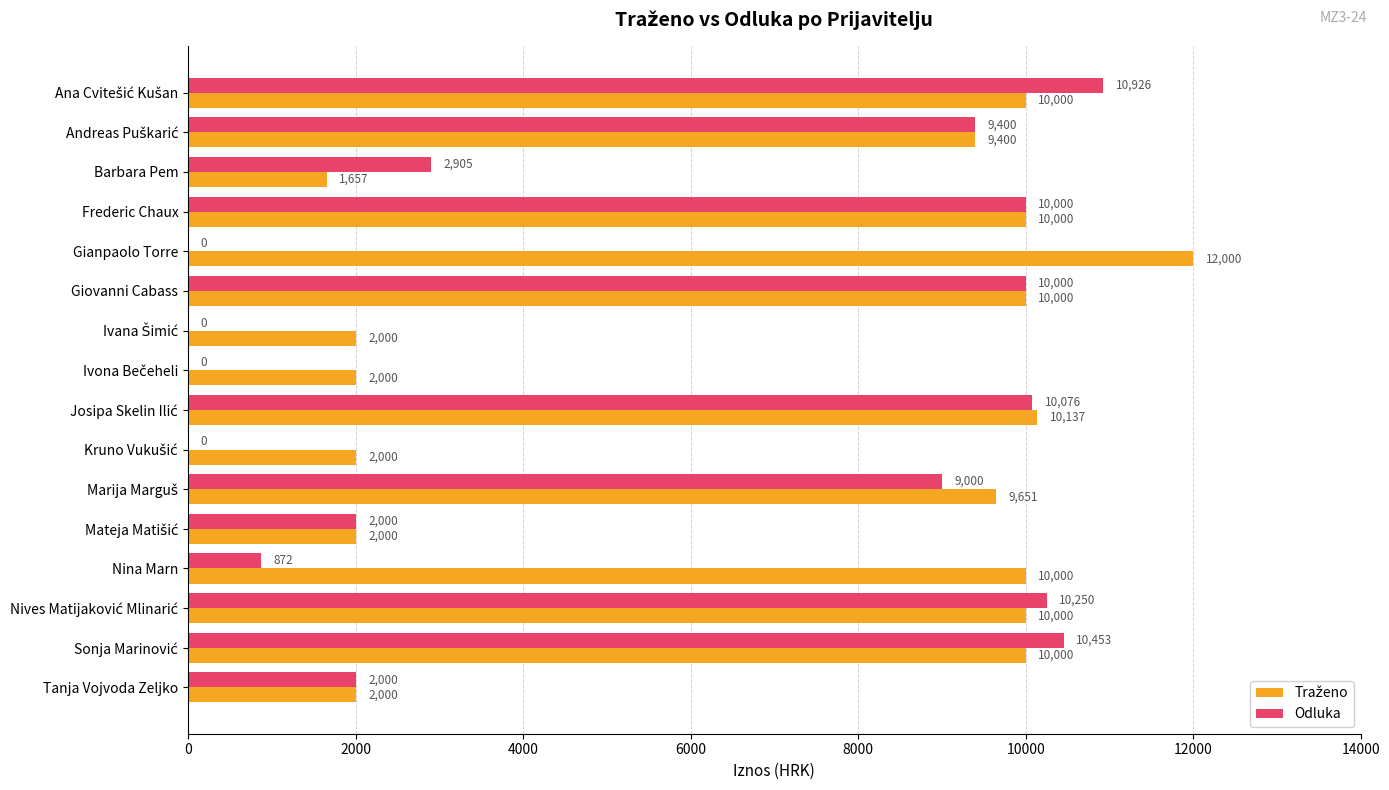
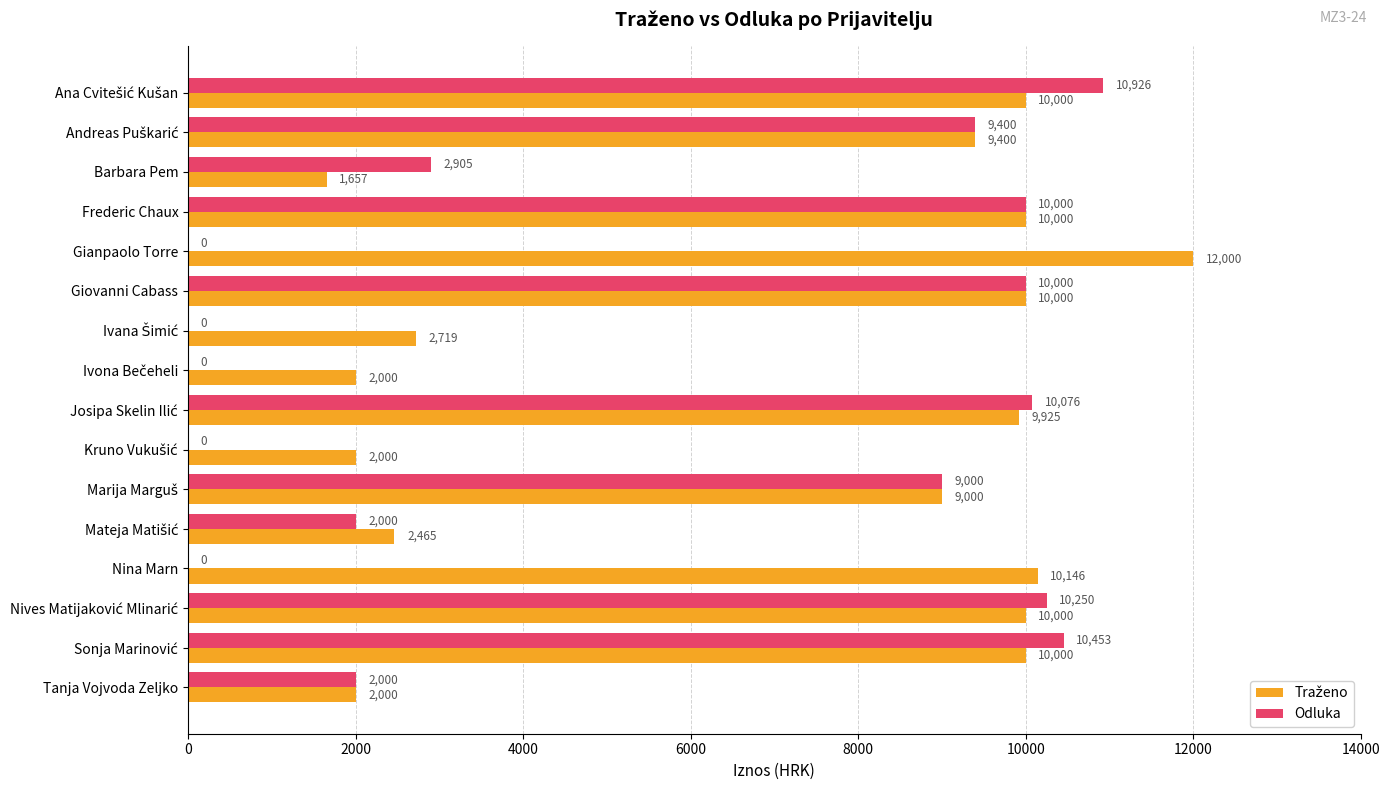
Traženo, Ivana Šimić: 2,000 -> 2,719
Traženo, Josipa Skelin Ilić: 10,137 -> 9,925
Traženo, Marija Marguš: 9,651 -> 9,000
Traženo, Mateja Matišić: 2,000 -> 2,465
Odluka, Nina Marn: 872 -> 0
Traženo, Nina Marn: 10,000 -> 10,146
